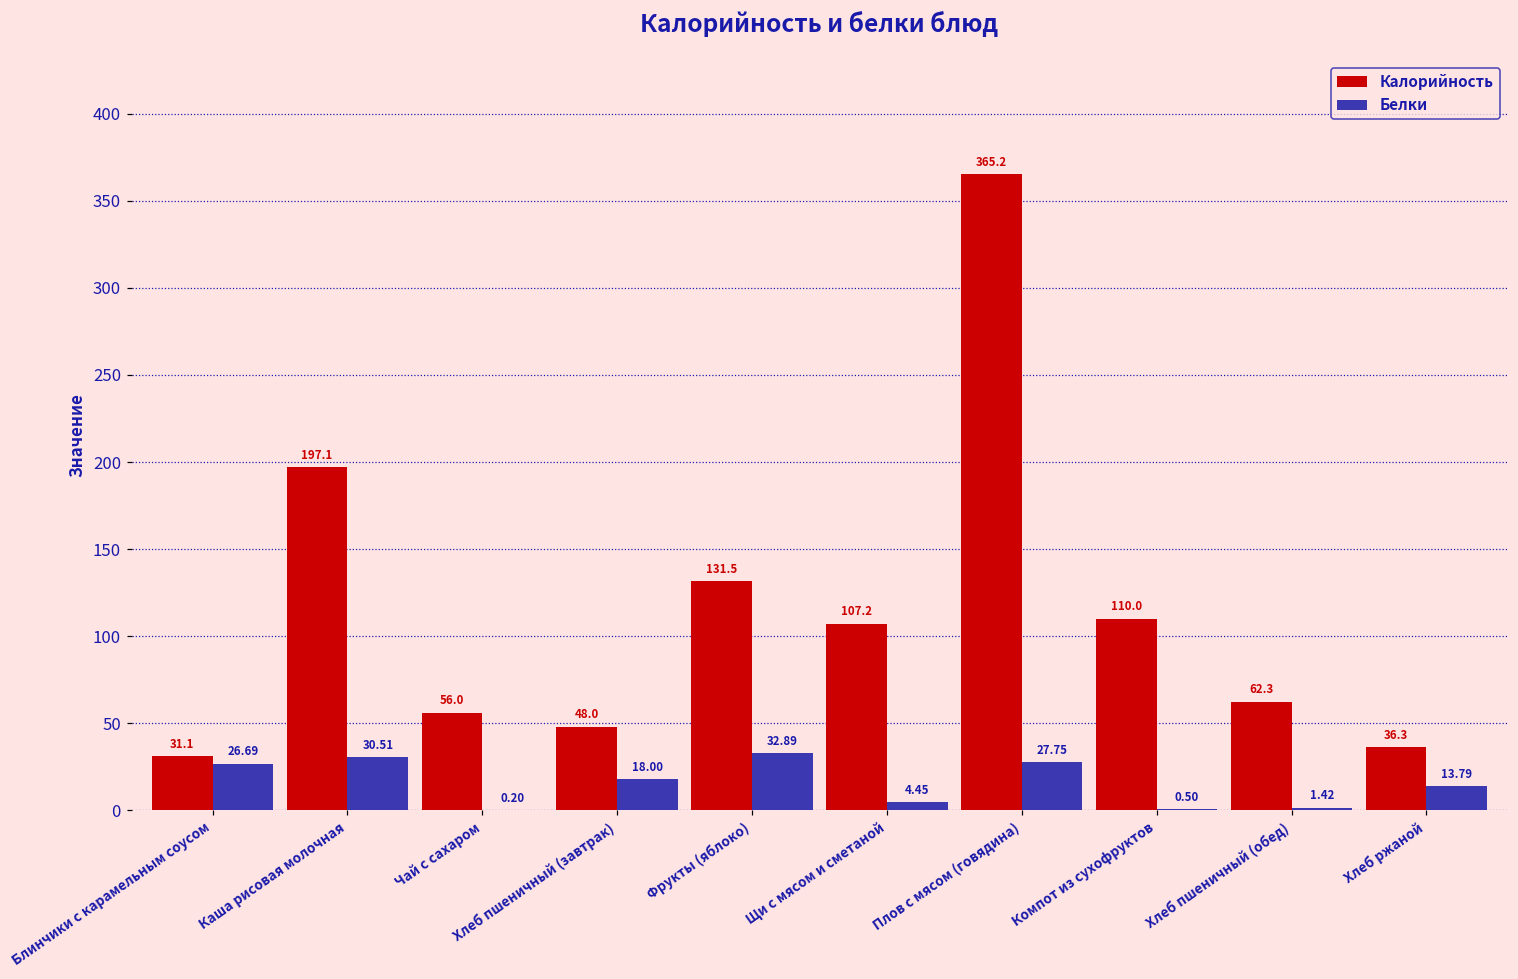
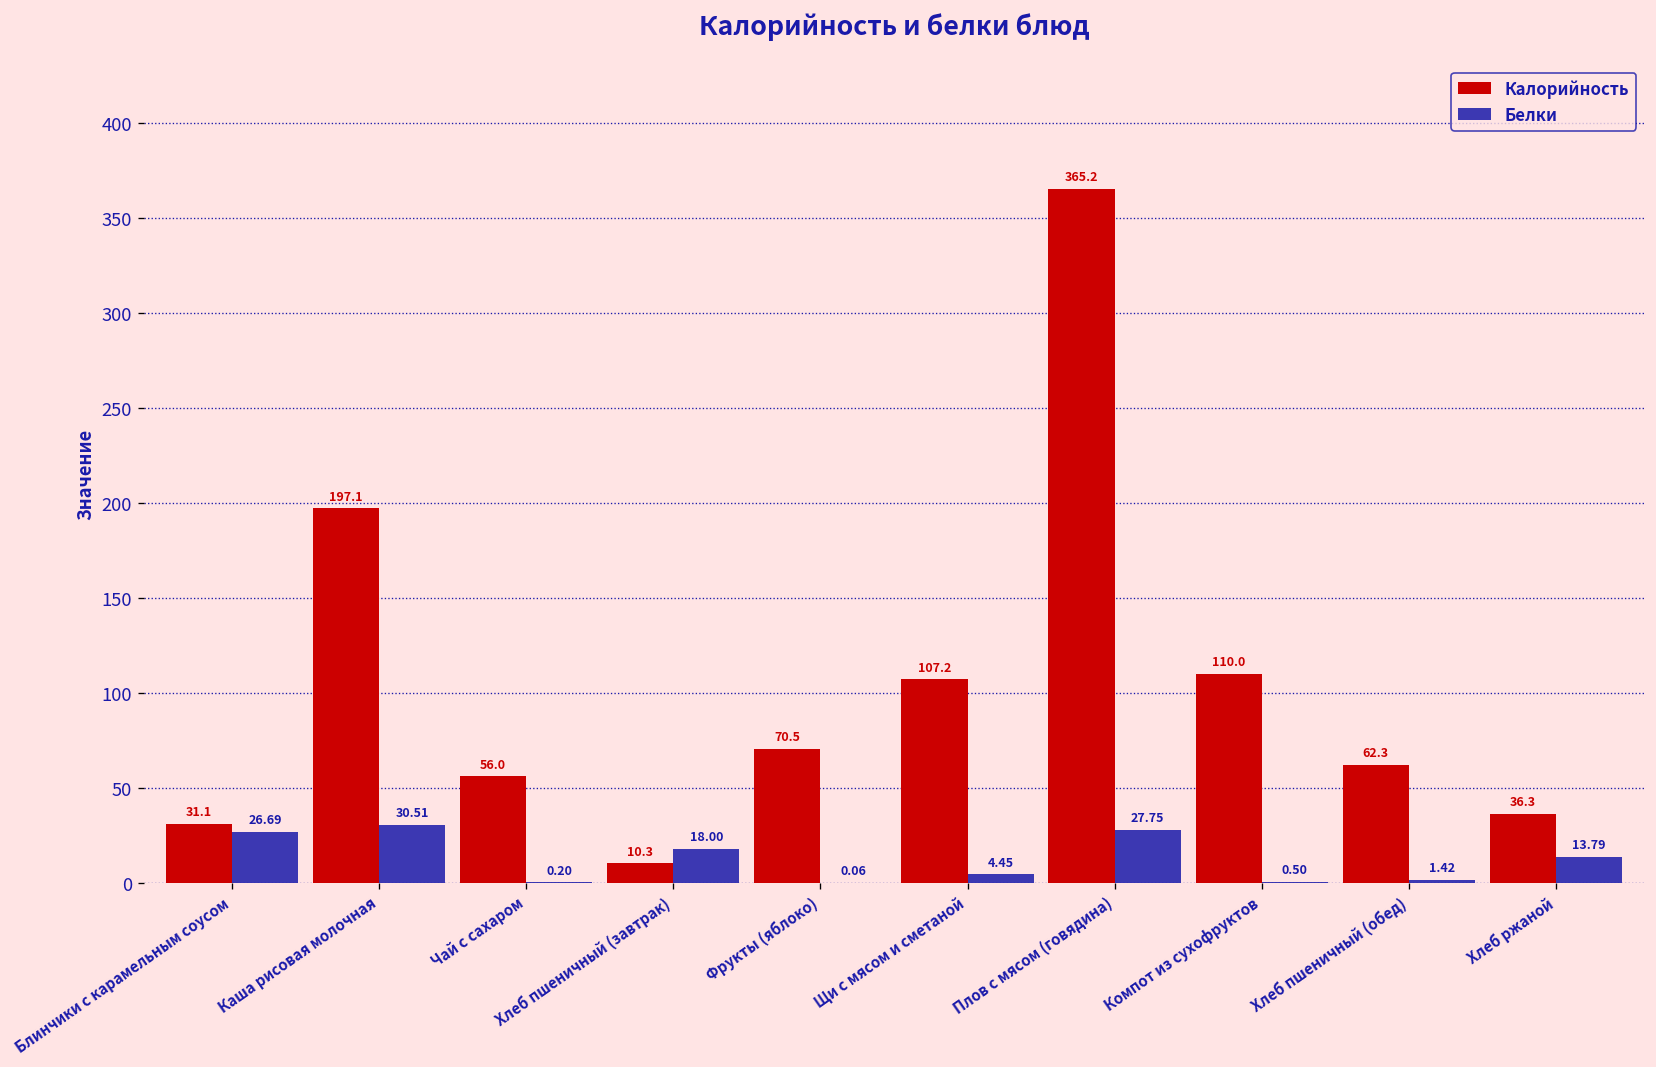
Калорийность, Хлеб пшеничный (завтрак): 48.0 -> 10.3
Калорийность, Фрукты (яблоко): 131.5 -> 70.5
Белки, Фрукты (яблоко): 32.89 -> 0.06
